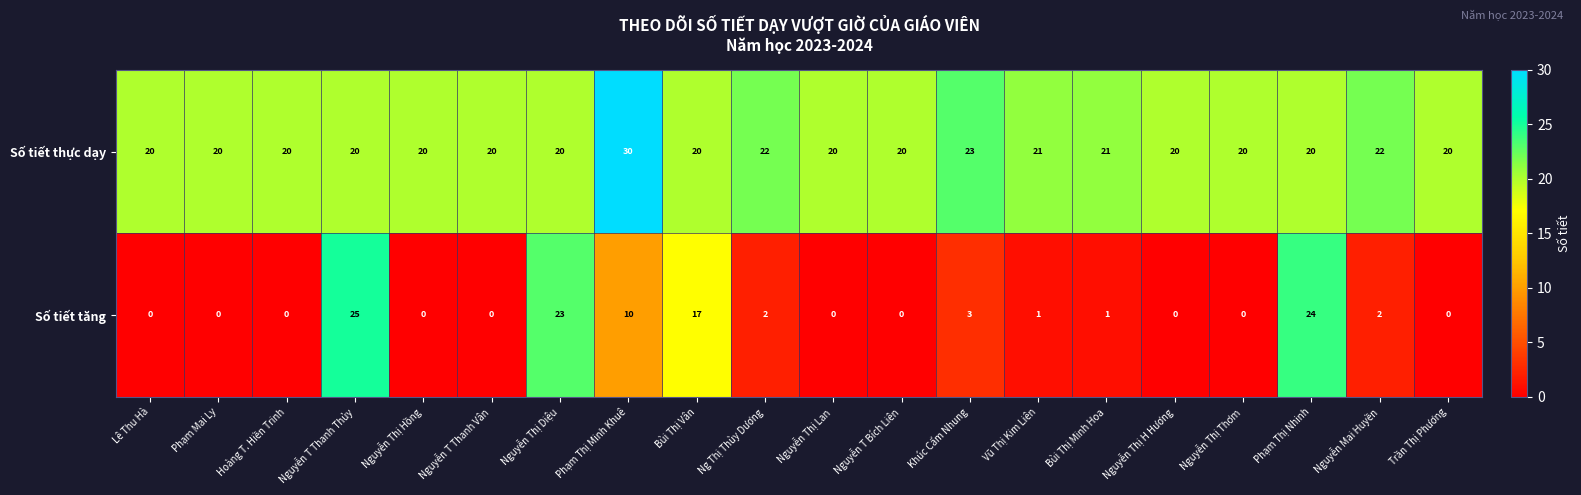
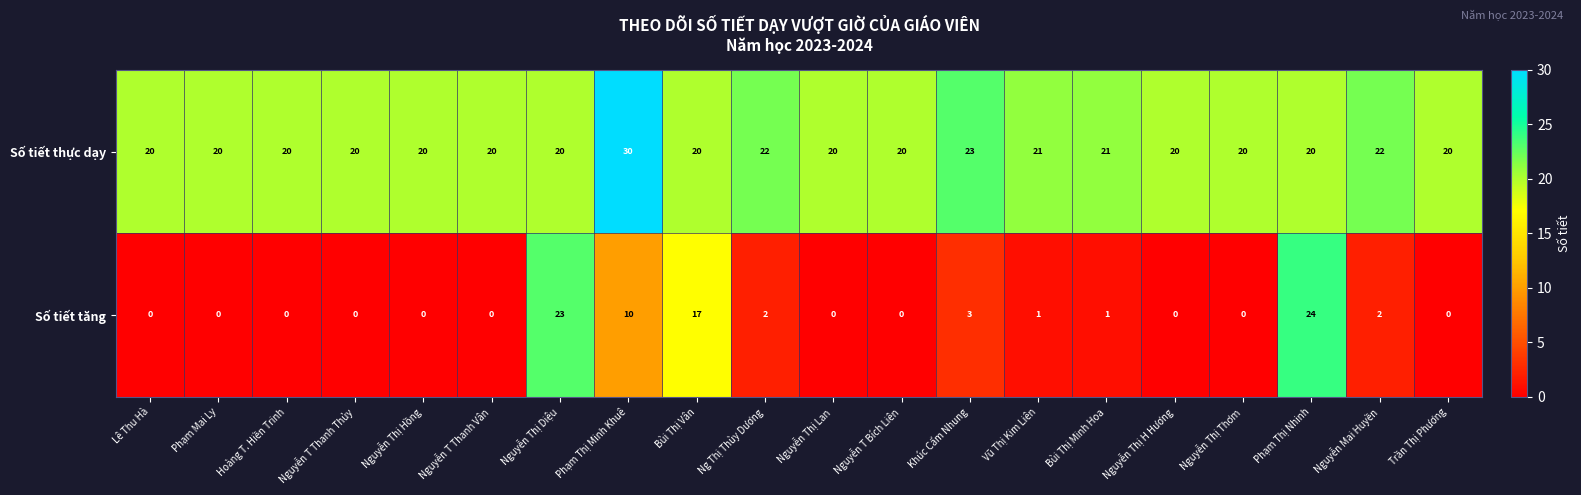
Số tiết tăng, Nguyễn T Thanh Thủy: 25 -> 0
